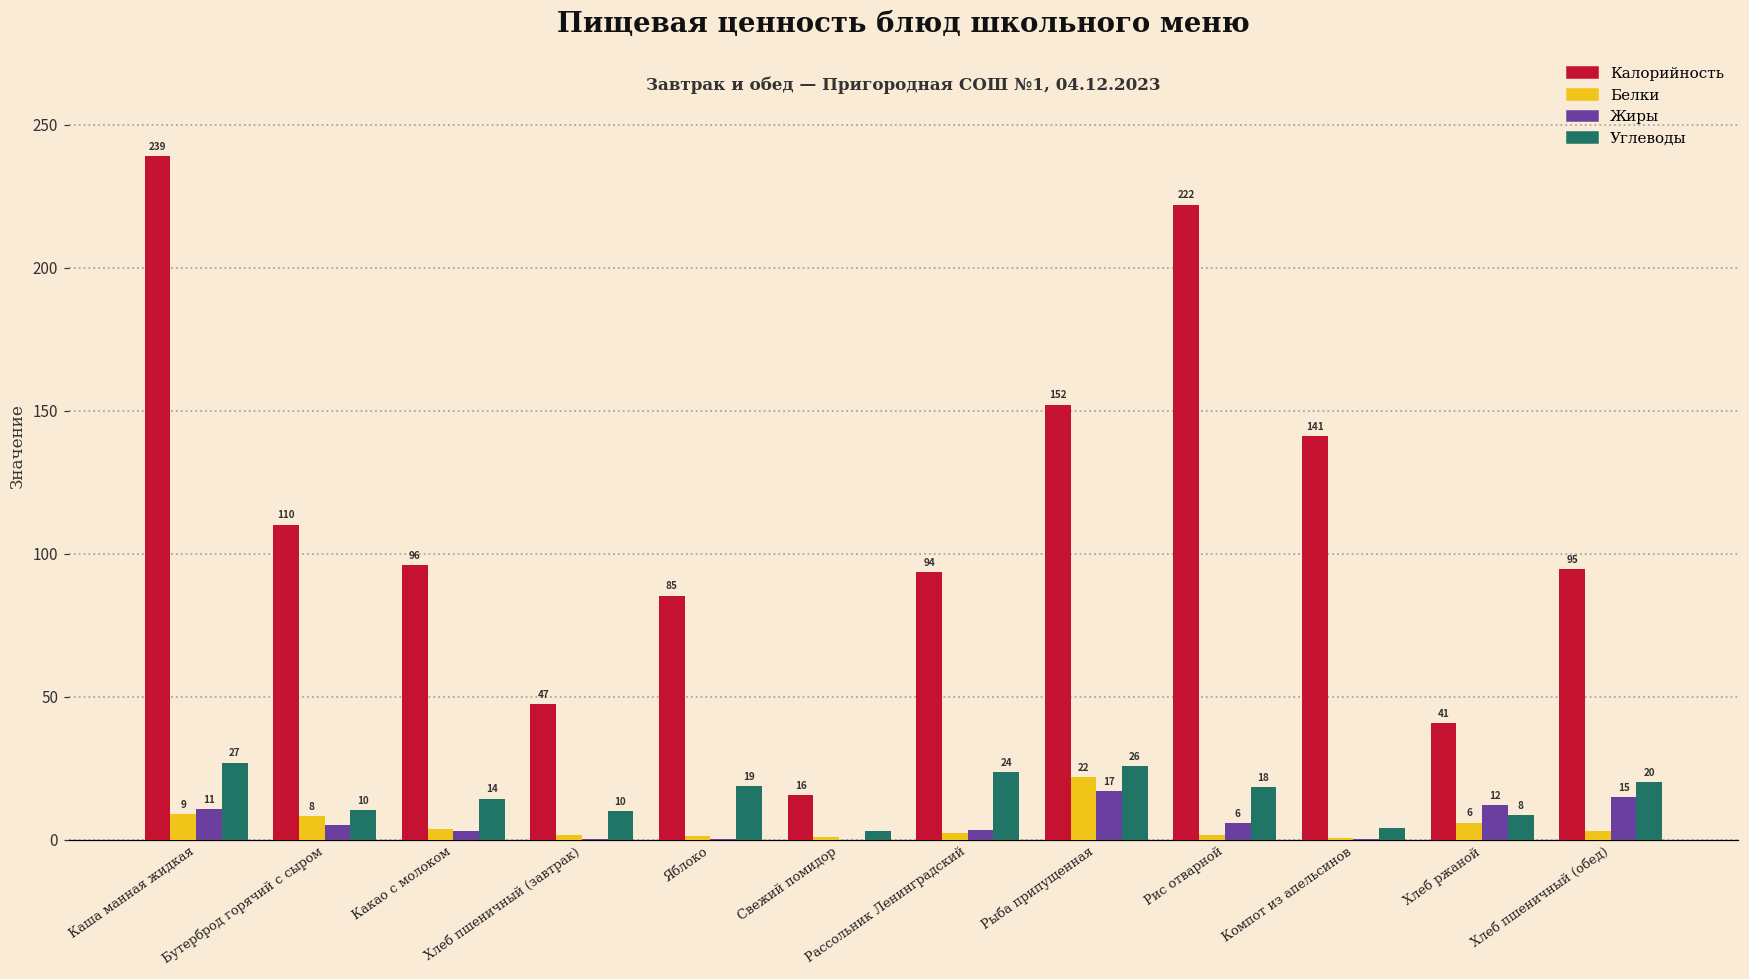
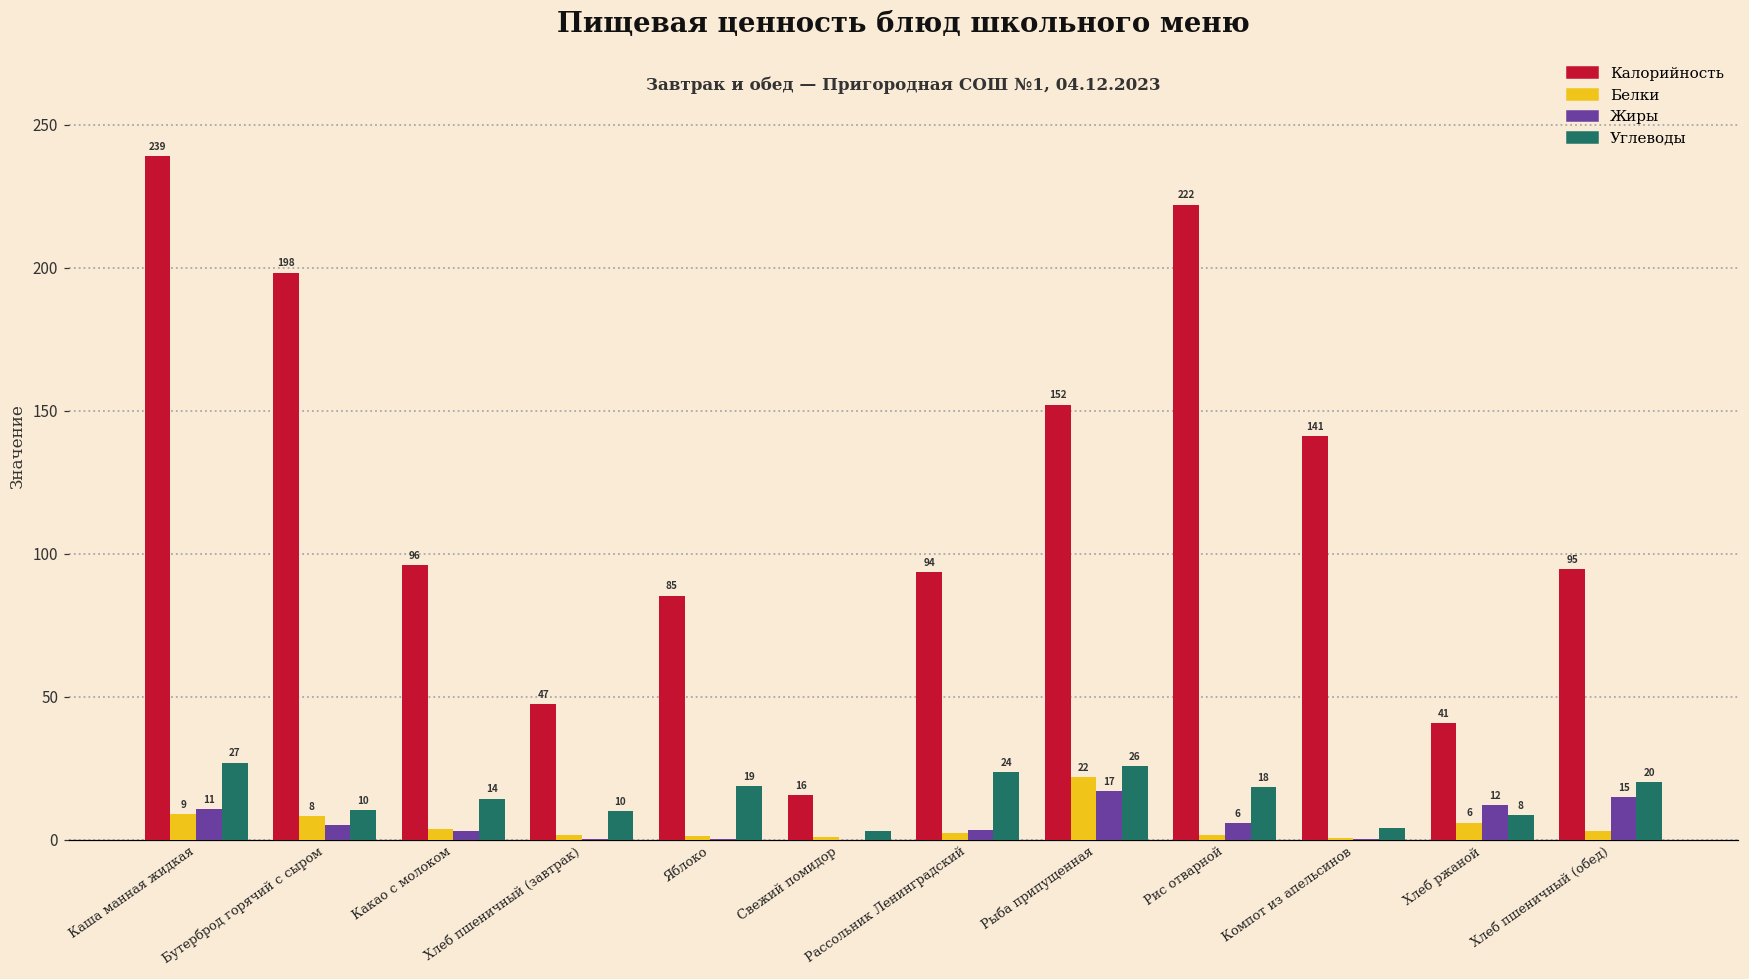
Калорийность, Бутерброд горячий с сыром: 110 -> 198
